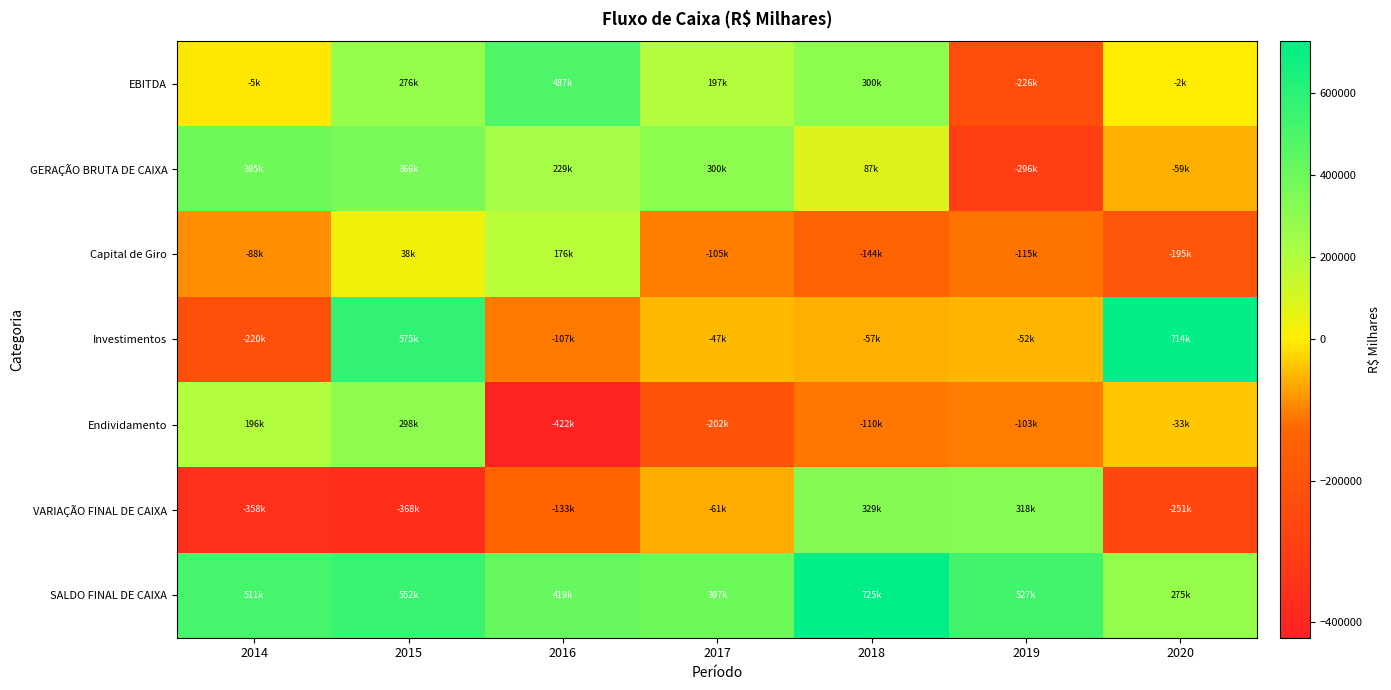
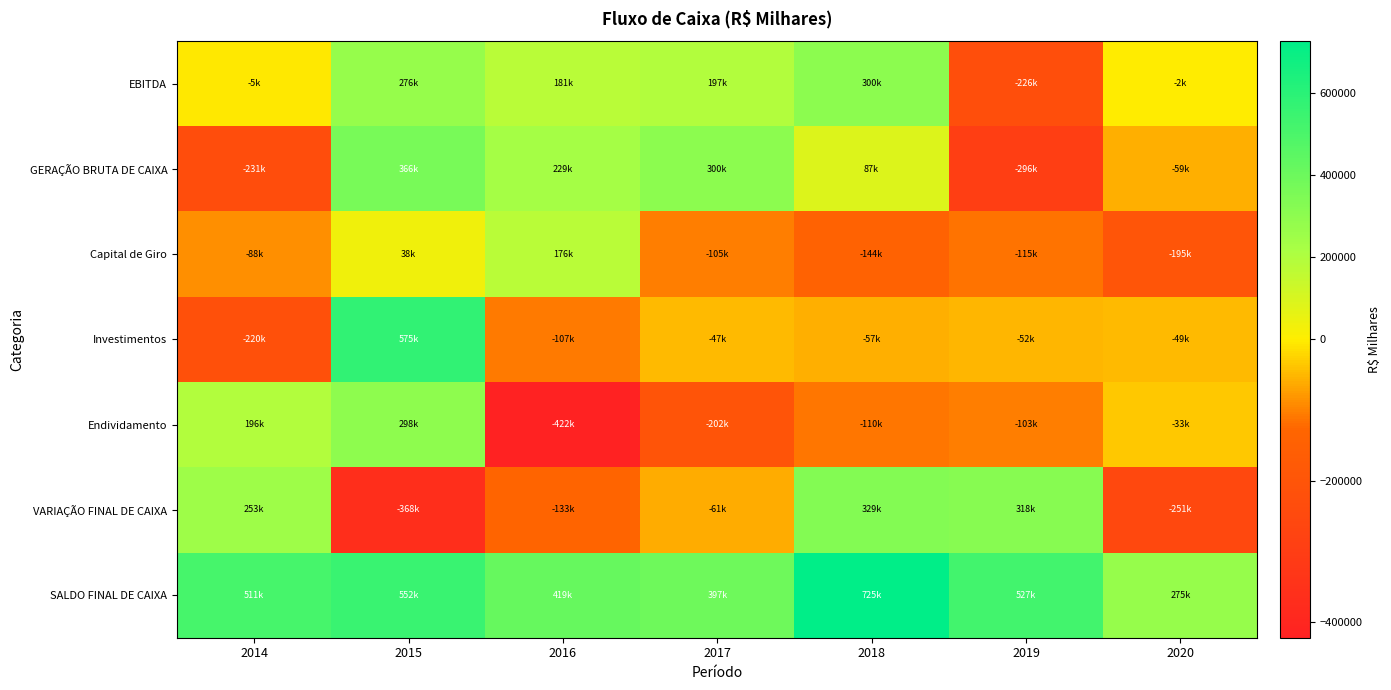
EBITDA, 2016: 487k -> 181k
GERAÇÃO BRUTA DE CAIXA, 2014: 395k -> -231k
Investimentos, 2020: 714k -> -49k
VARIAÇÃO FINAL DE CAIXA, 2014: -358k -> 253k
